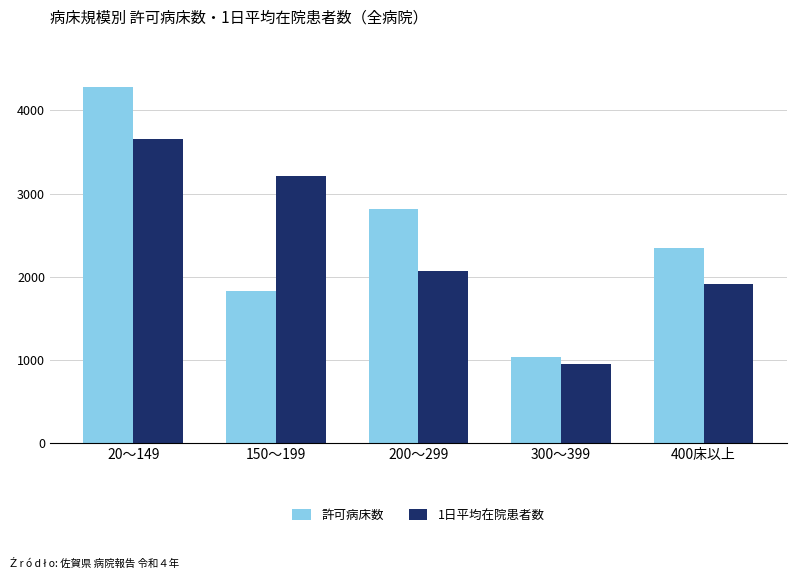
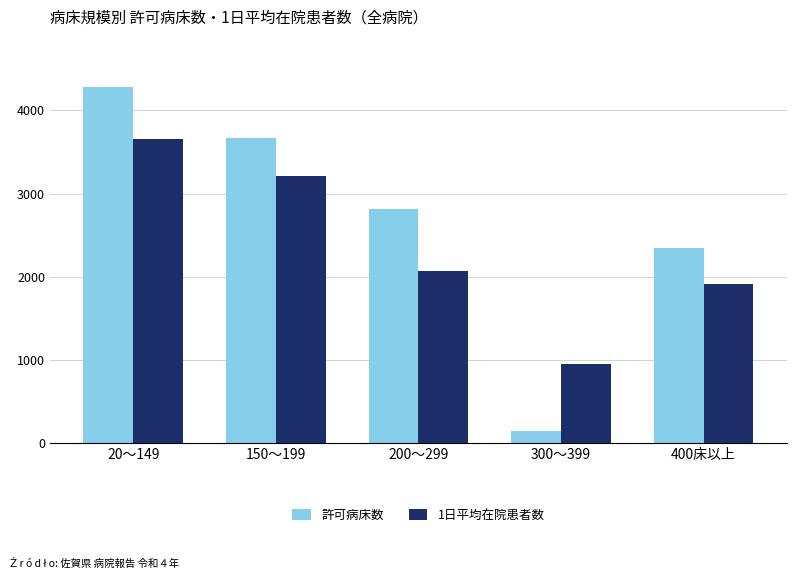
許可病床数, 150～199: 1800 -> 3700
許可病床数, 300～399: 1000 -> 100
